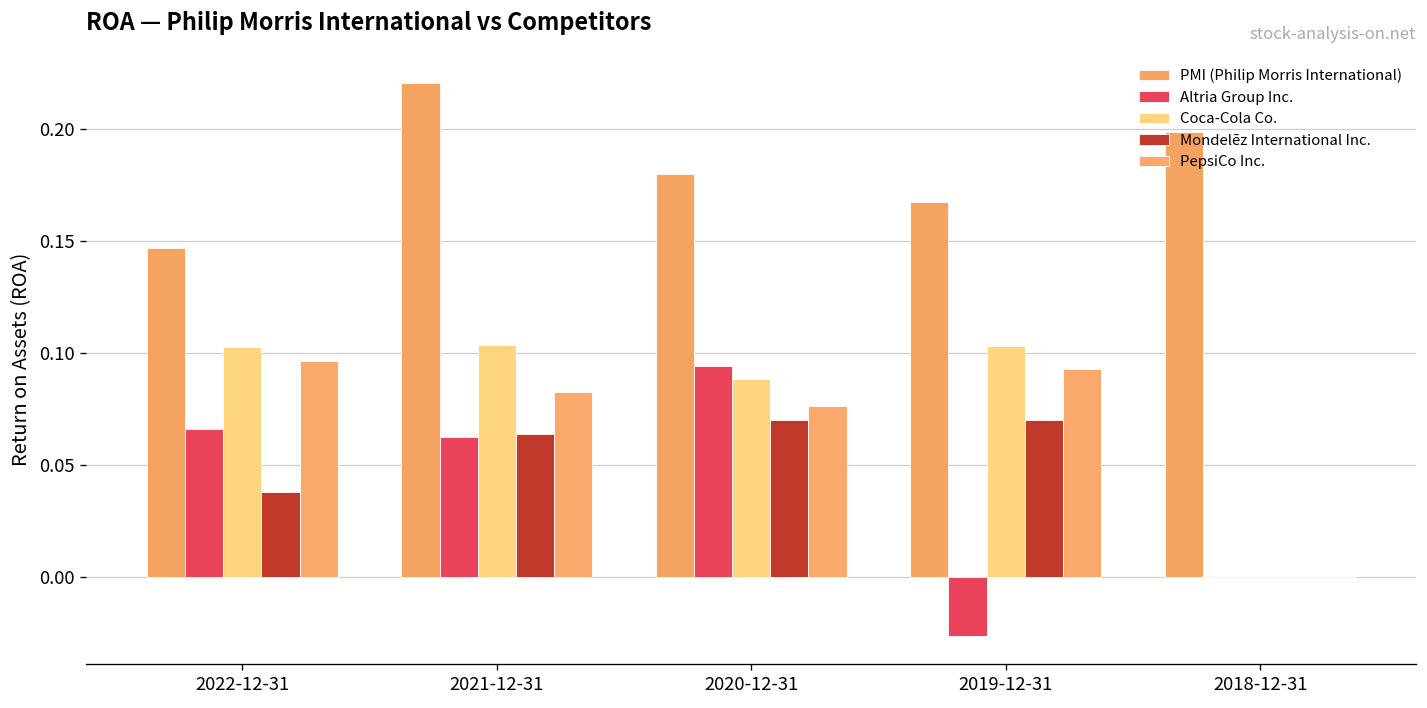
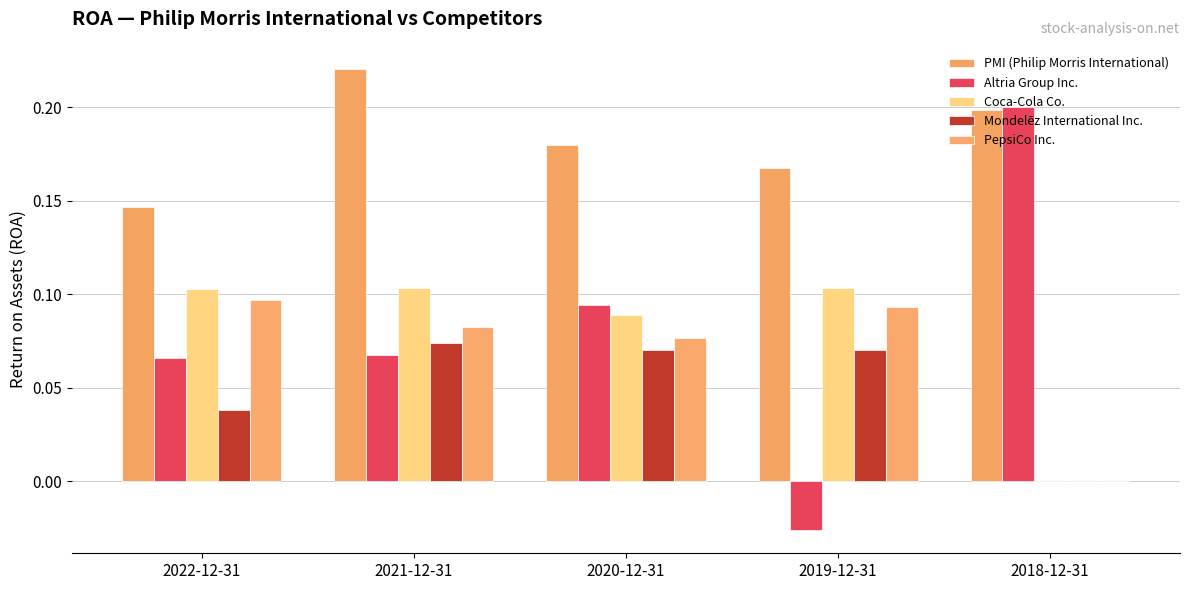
Altria Group Inc., 2021-12-31: 0.063 -> 0.068
Mondelēz International Inc., 2021-12-31: 0.064 -> 0.074
Altria Group Inc., 2018-12-31: 0.0 -> 0.2
